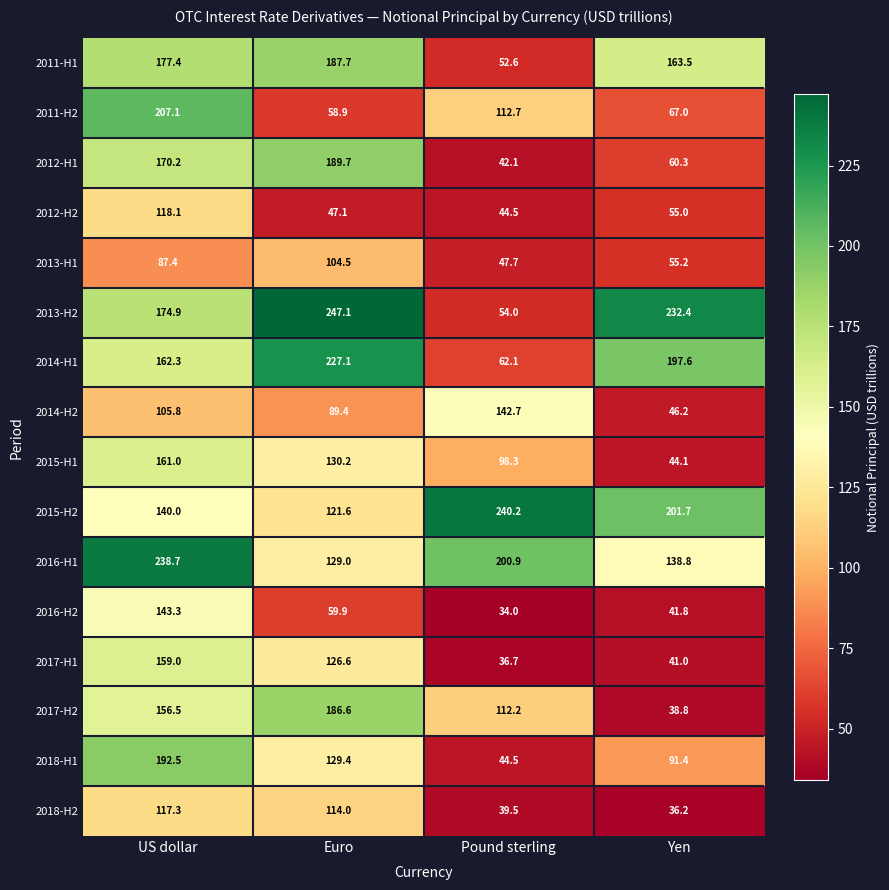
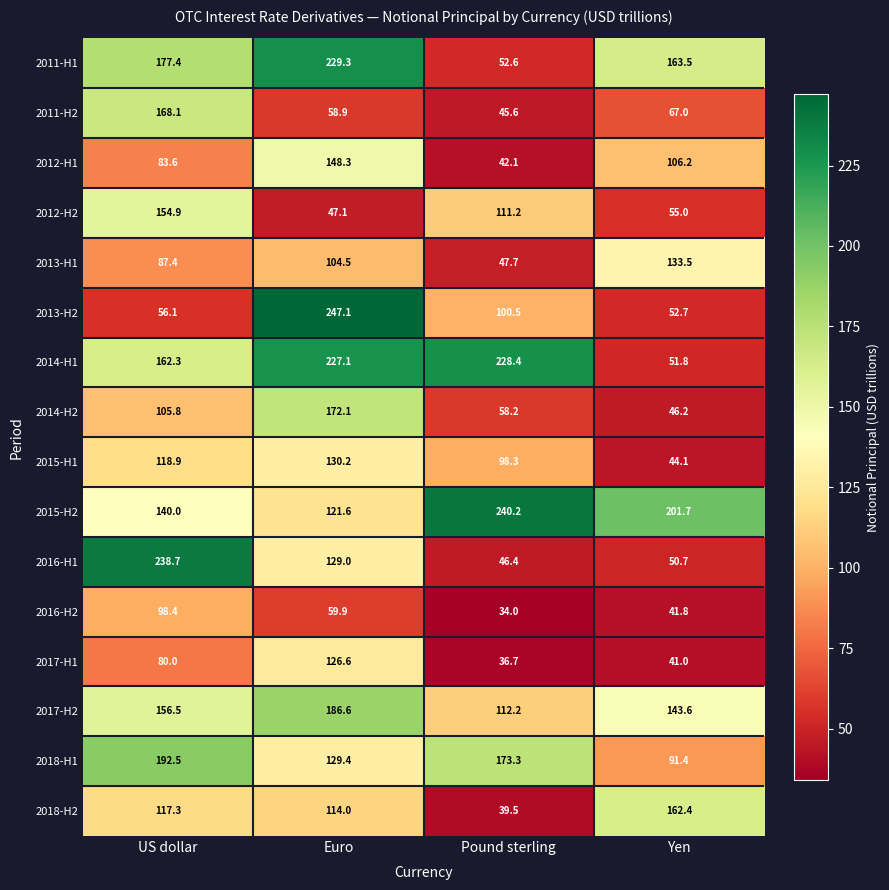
2011-H1, Euro: 187.7 -> 229.3
2011-H2, US dollar: 207.1 -> 168.1
2011-H2, Pound sterling: 112.7 -> 45.6
2012-H1, US dollar: 170.2 -> 83.6
2012-H1, Euro: 189.7 -> 148.3
2012-H1, Yen: 60.3 -> 106.2
2012-H2, US dollar: 118.1 -> 154.9
2012-H2, Pound sterling: 44.5 -> 111.2
2013-H1, Yen: 55.2 -> 133.5
2013-H2, US dollar: 174.9 -> 56.1
2013-H2, Pound sterling: 54.0 -> 100.5
2013-H2, Yen: 232.4 -> 52.7
2014-H1, Pound sterling: 62.1 -> 228.4
2014-H1, Yen: 197.6 -> 51.8
2014-H2, Euro: 89.4 -> 172.1
2014-H2, Pound sterling: 142.7 -> 58.2
2015-H1, US dollar: 161.0 -> 118.9
2016-H1, Pound sterling: 200.9 -> 46.4
2016-H1, Yen: 138.8 -> 50.7
2016-H2, US dollar: 143.3 -> 98.4
2017-H1, US dollar: 159.0 -> 80.0
2017-H2, Yen: 38.8 -> 143.6
2018-H1, Pound sterling: 44.5 -> 173.3
2018-H2, Yen: 36.2 -> 162.4
